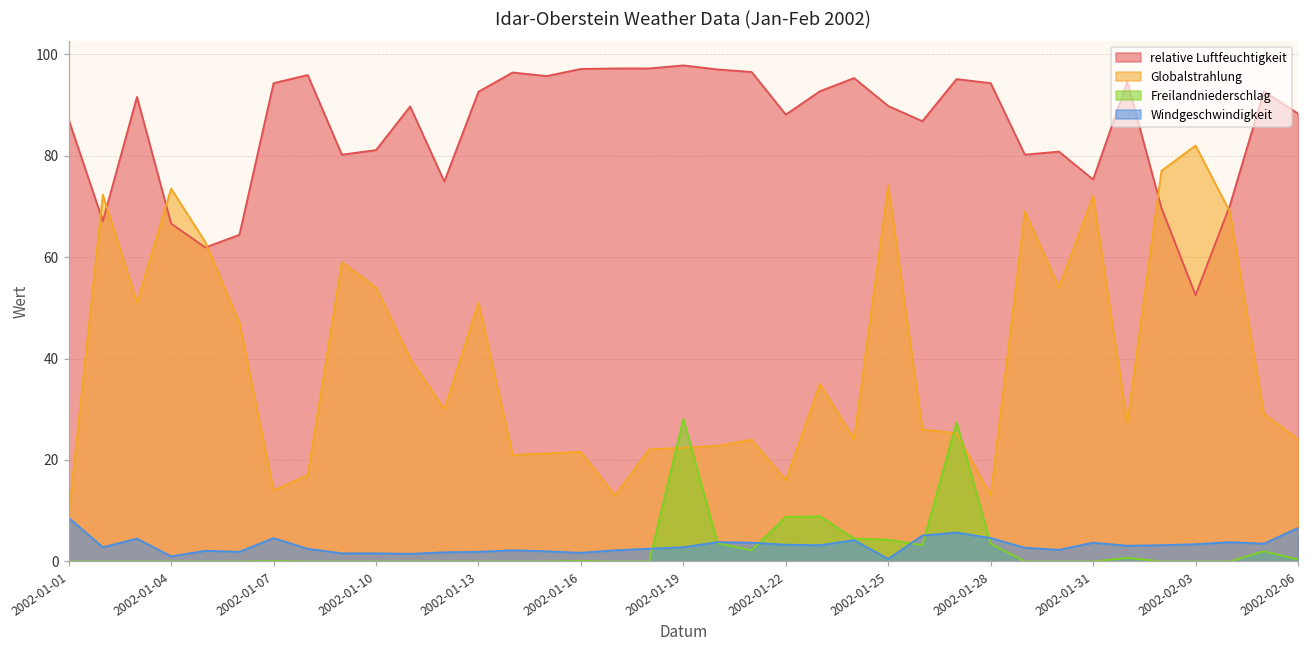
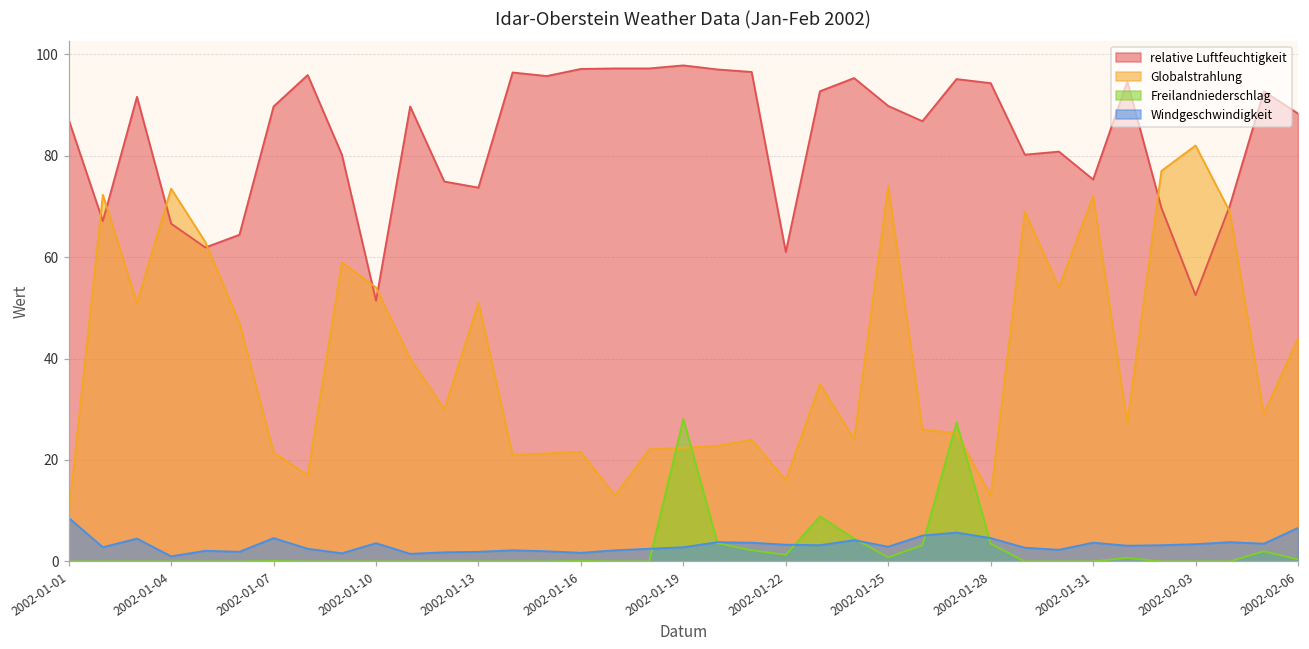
relative Luftfeuchtigkeit, 2002-01-07: 94 -> 90
Globalstrahlung, 2002-01-07: 14 -> 22
relative Luftfeuchtigkeit, 2002-01-10: 81 -> 51
Windgeschwindigkeit, 2002-01-10: 2 -> 4
relative Luftfeuchtigkeit, 2002-01-13: 93 -> 74
relative Luftfeuchtigkeit, 2002-01-22: 88 -> 61
Freilandniederschlag, 2002-01-22: 9 -> 1
Freilandniederschlag, 2002-01-25: 4 -> 1
Windgeschwindigkeit, 2002-01-25: 1 -> 3
Globalstrahlung, 2002-02-06: 24 -> 44
